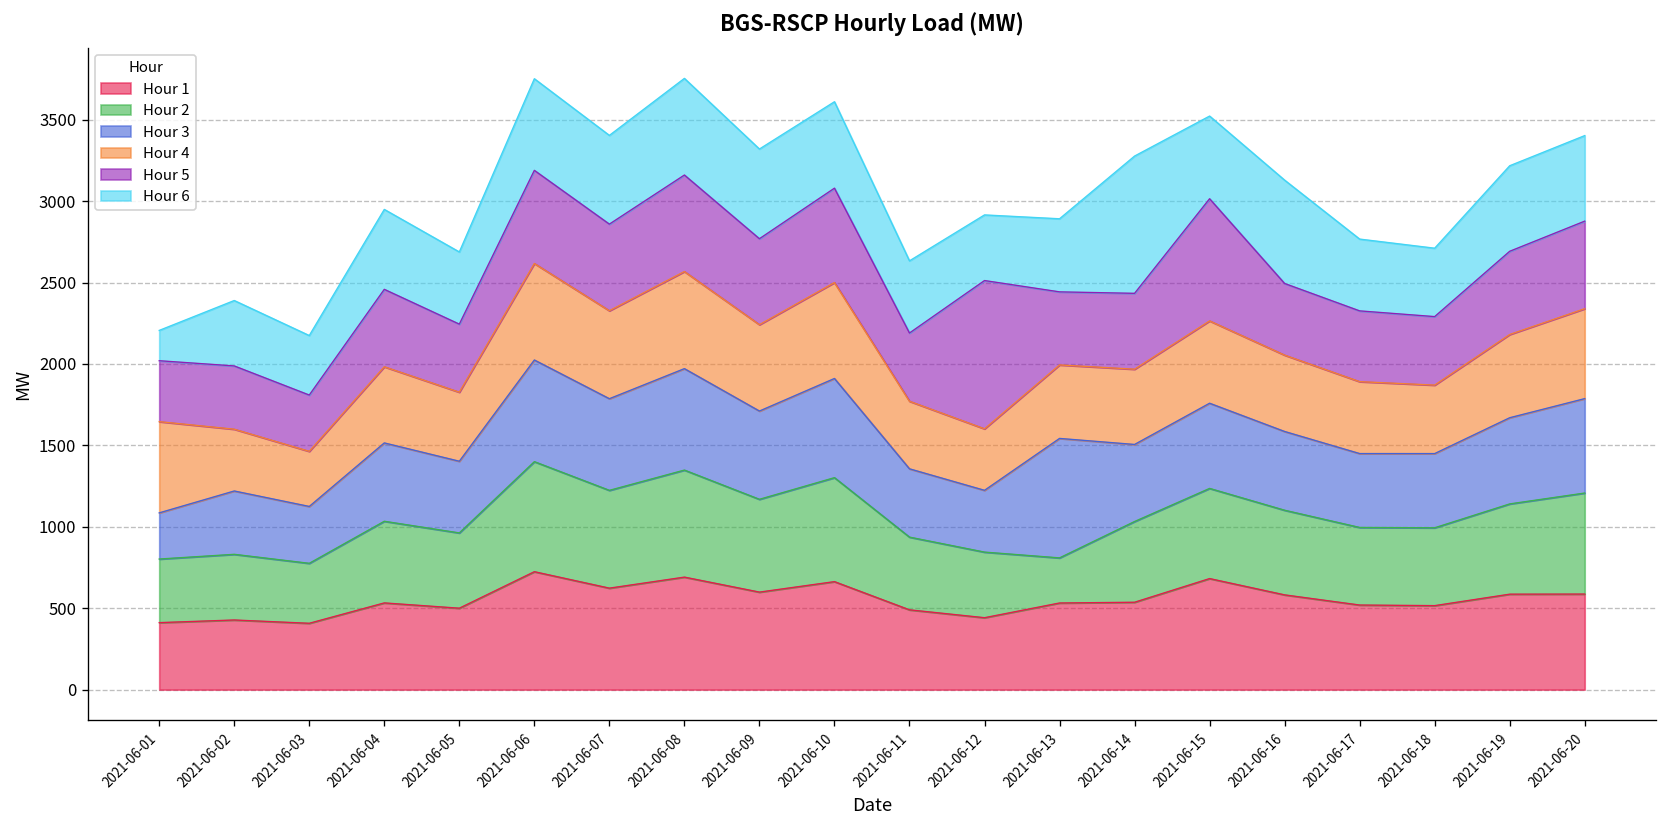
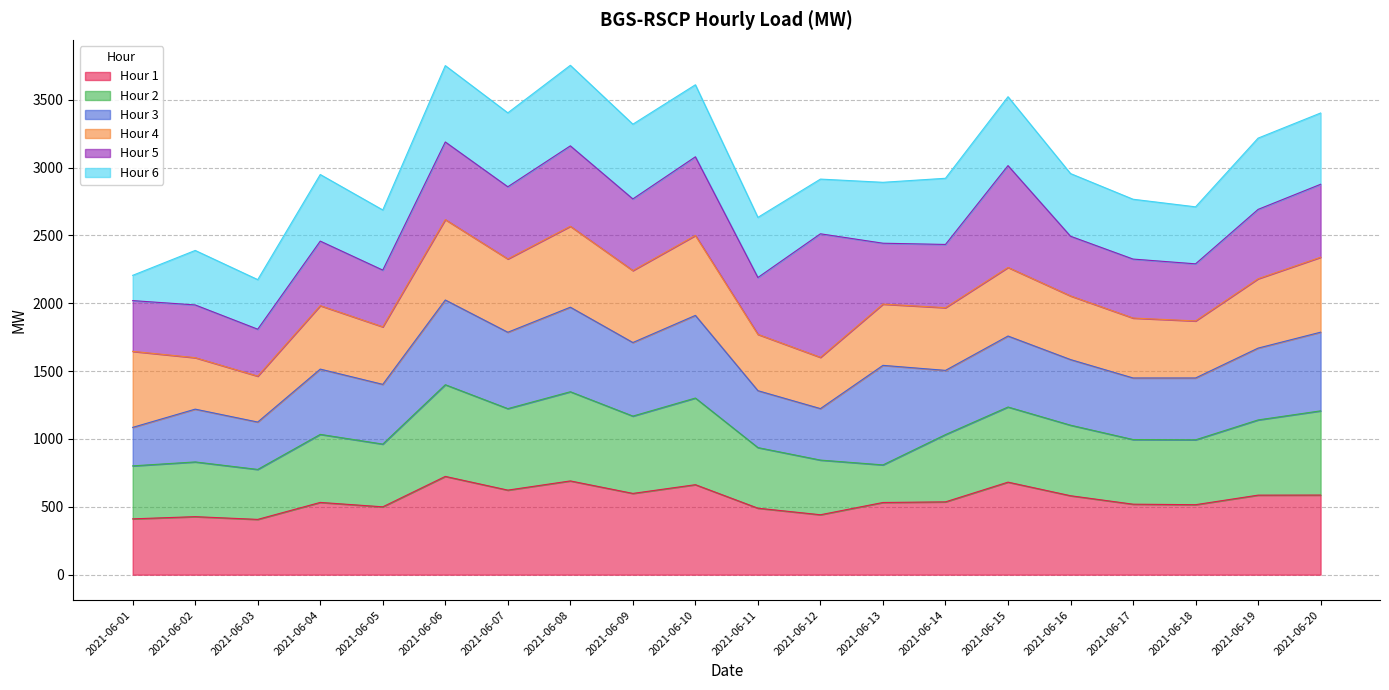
Hour 6, 2021-06-14: 840 -> 490
Hour 6, 2021-06-16: 630 -> 460
